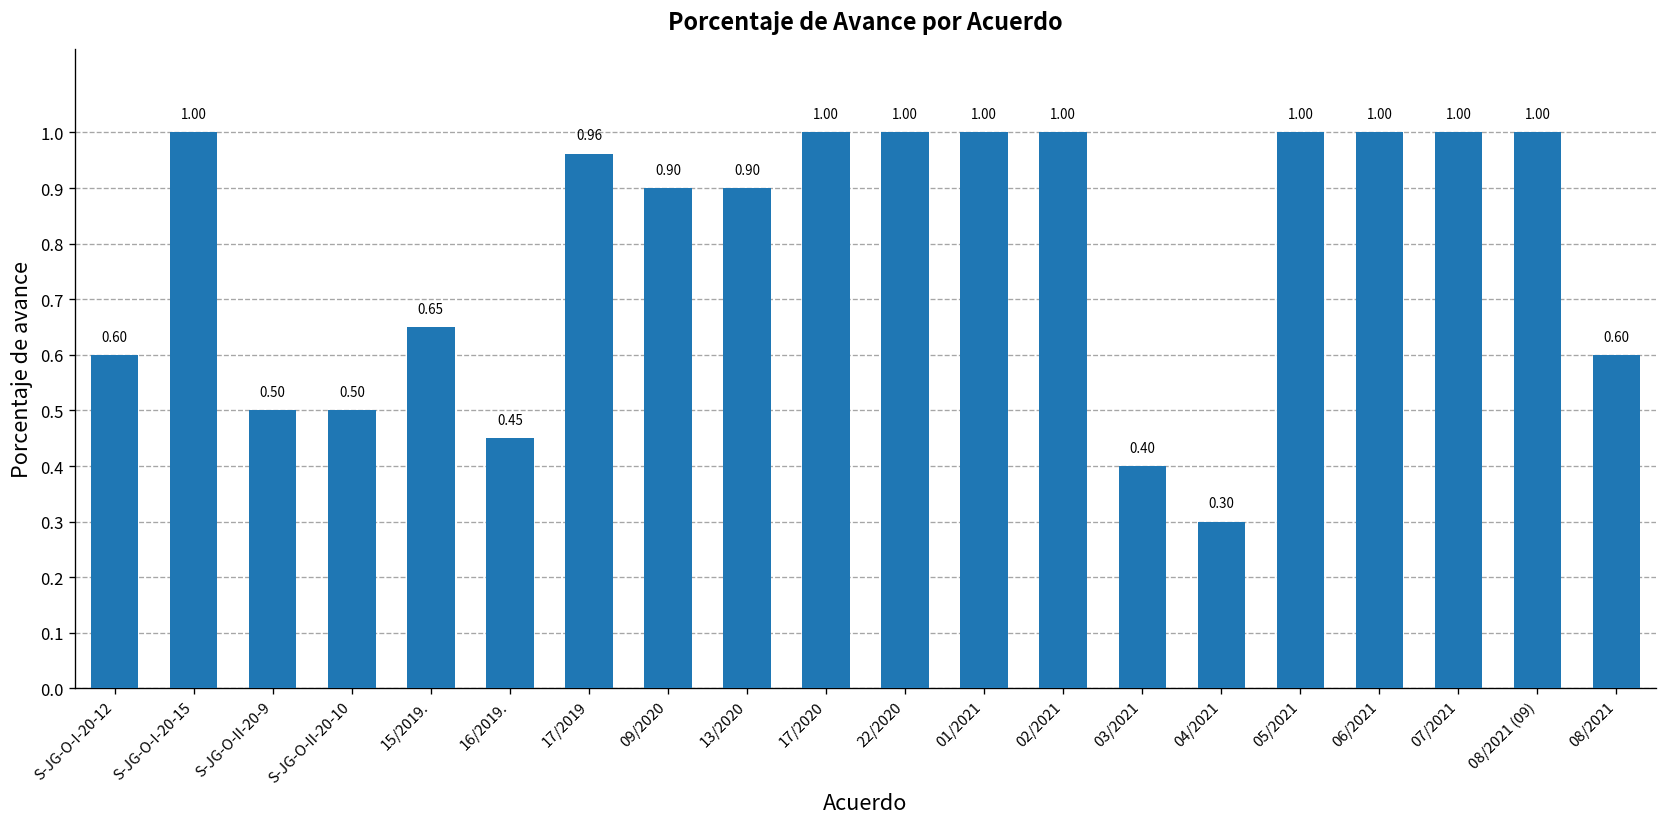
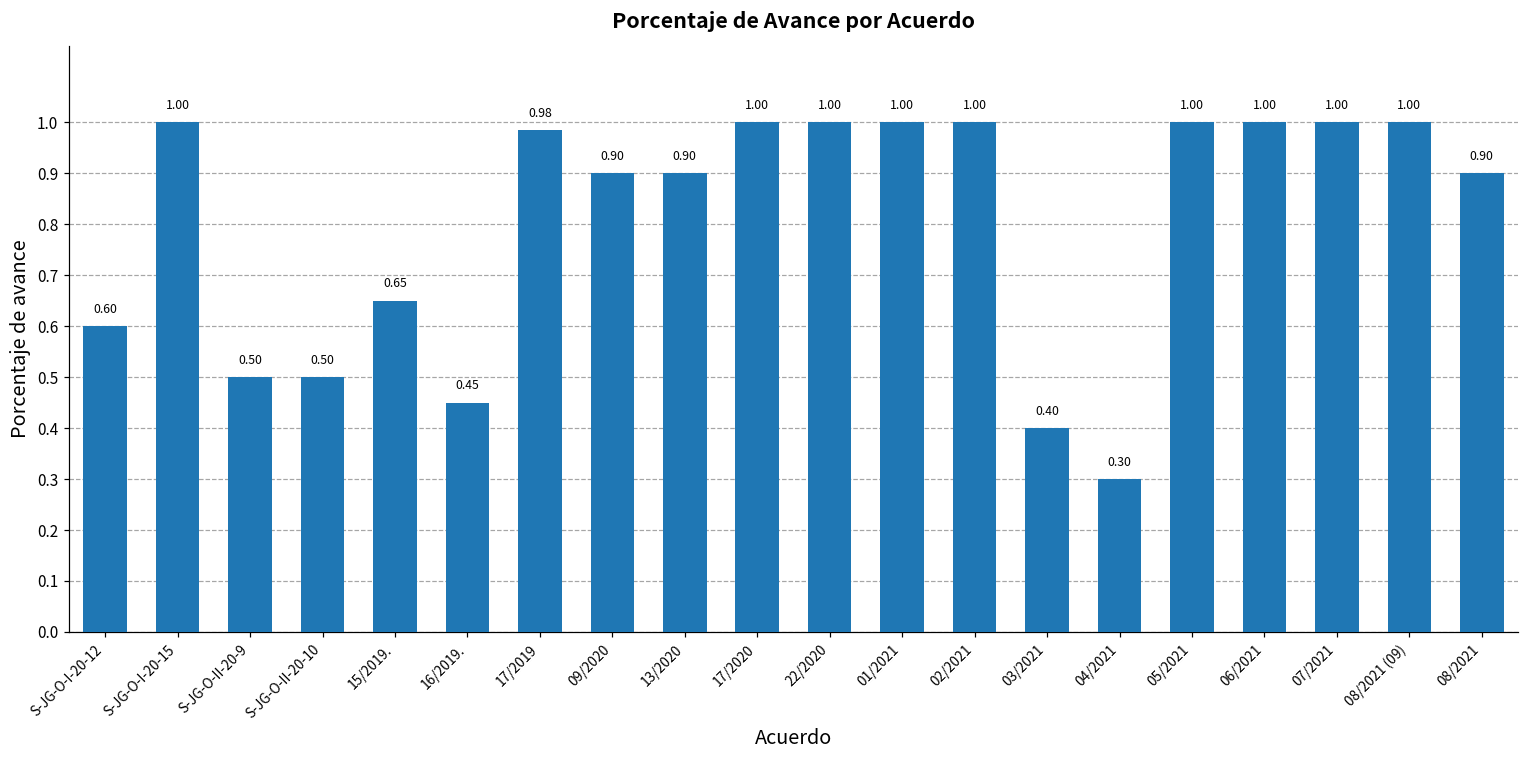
17/2019: 0.96 -> 0.98
08/2021: 0.60 -> 0.90
